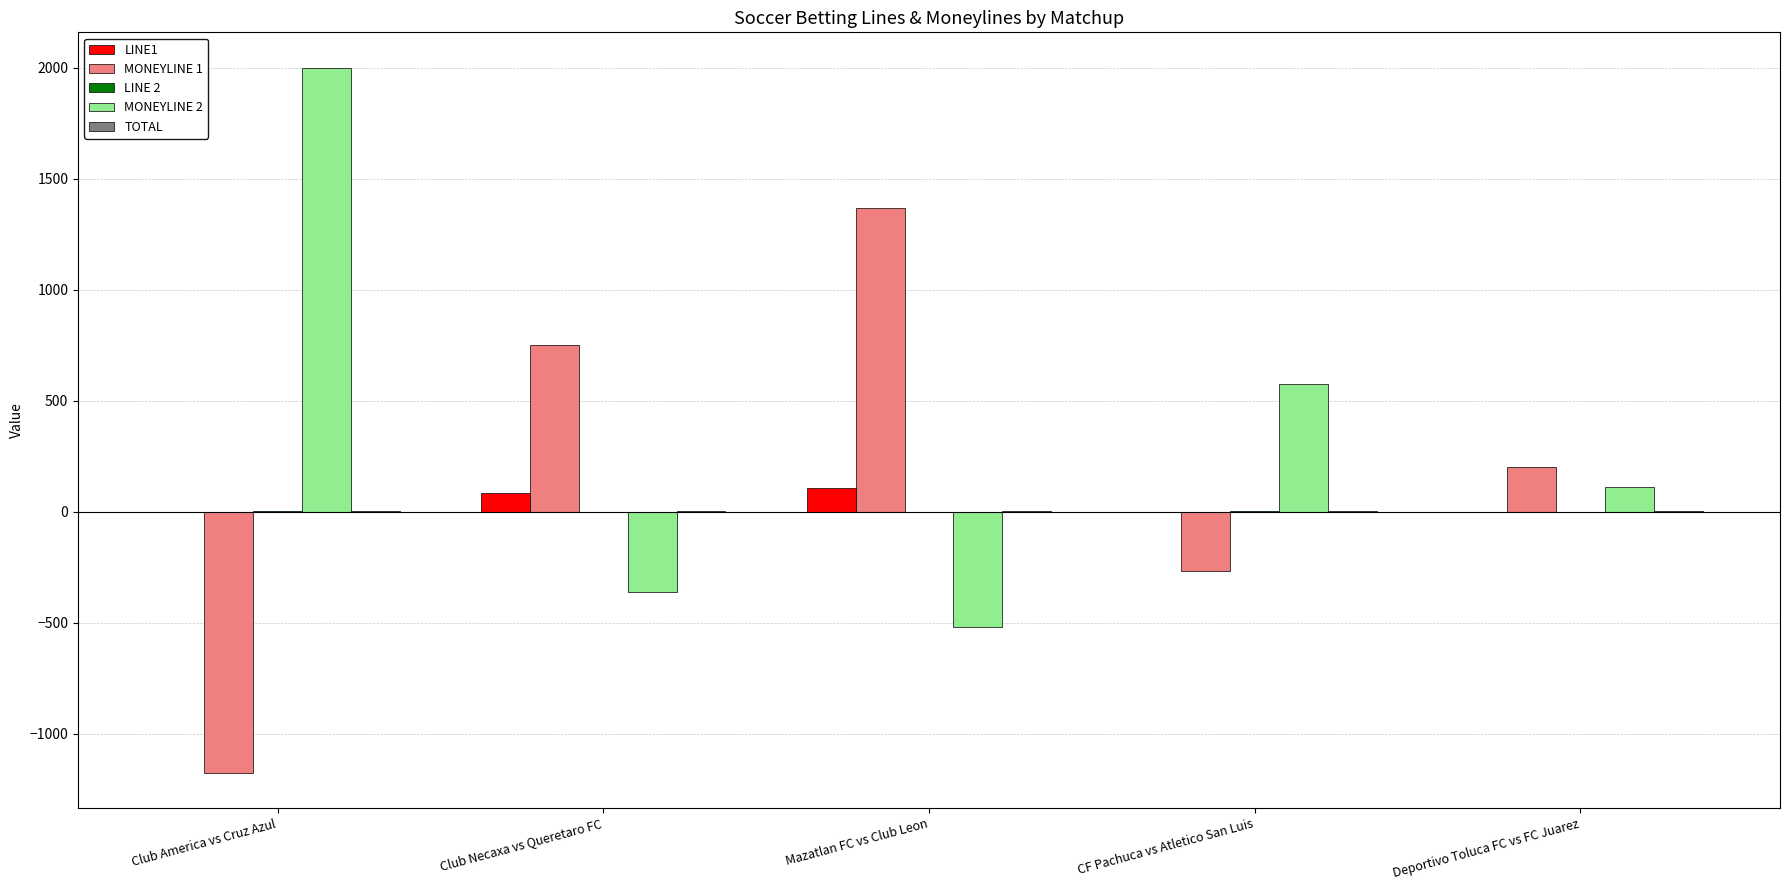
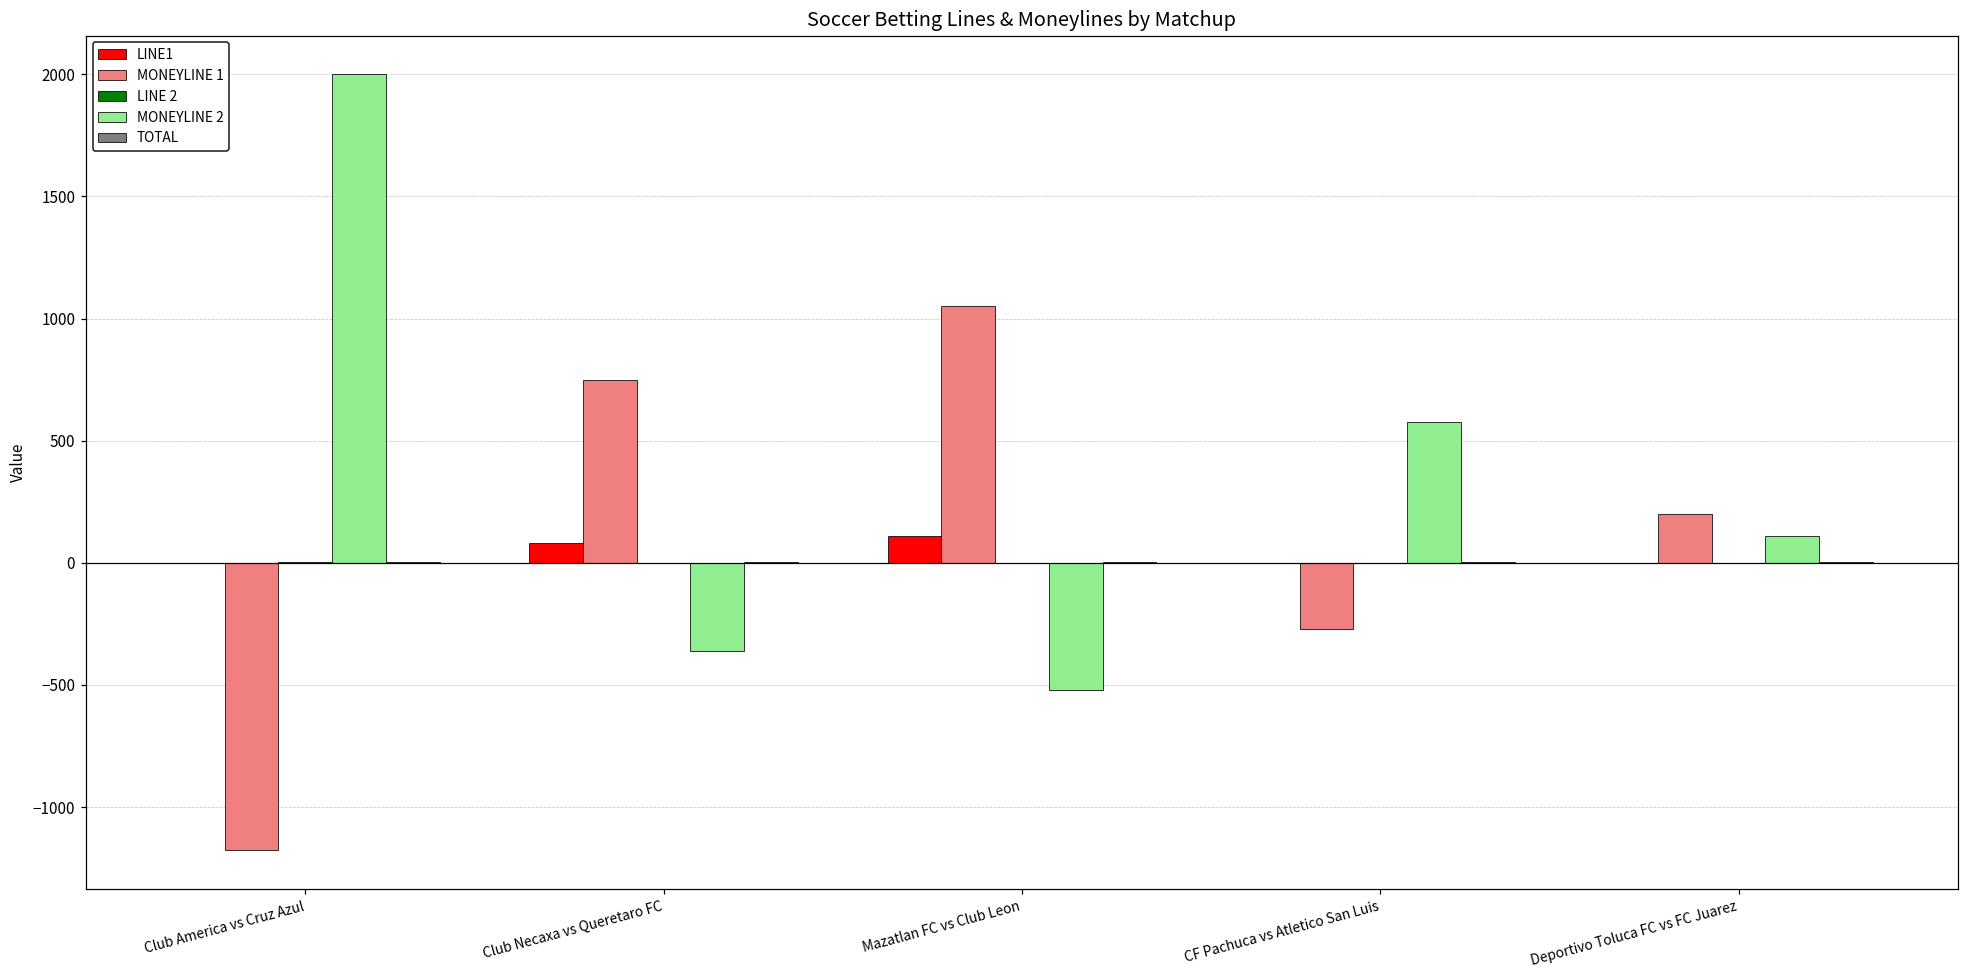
MONEYLINE 1, Mazatlan FC vs Club Leon: 1370 -> 1050
